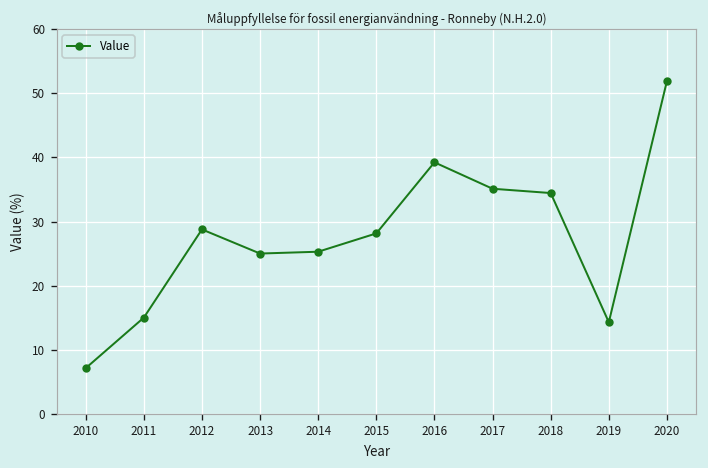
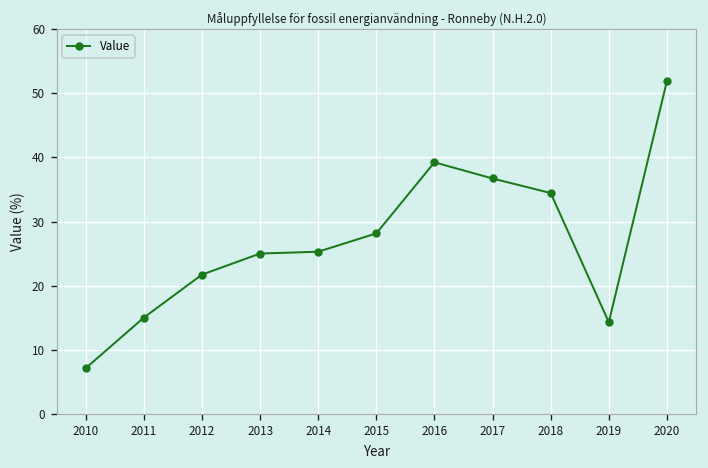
2012: 29 -> 22
2017: 35 -> 37
